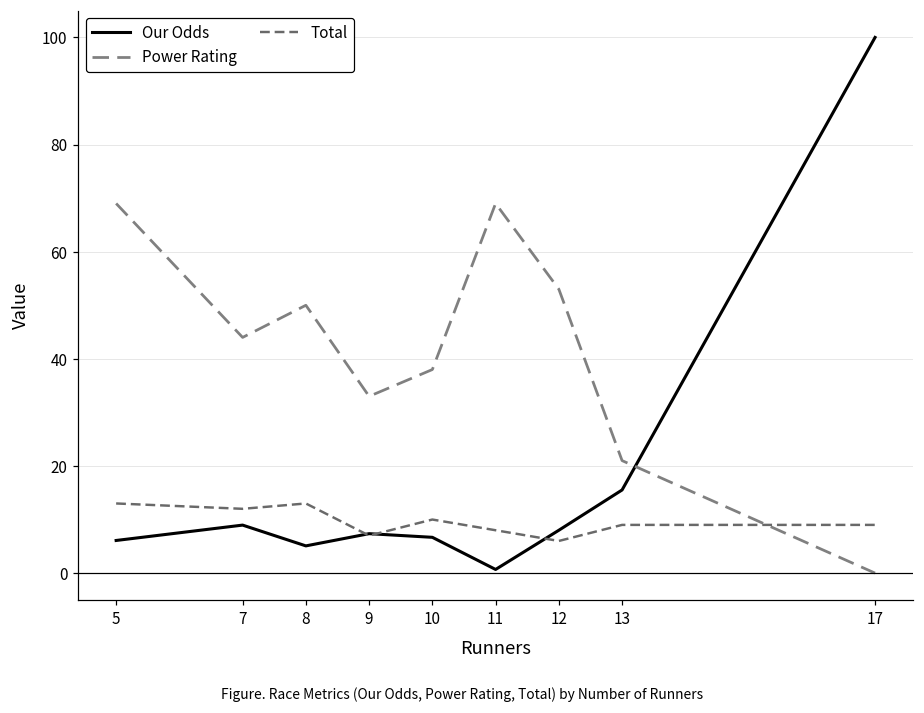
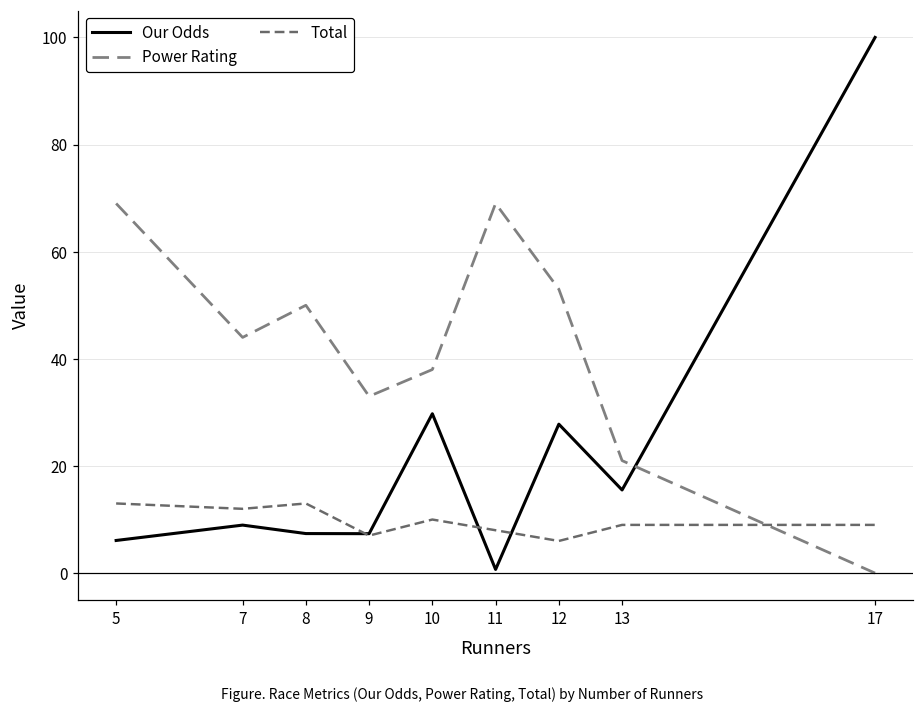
Our Odds, 8: 5 -> 7
Our Odds, 10: 7 -> 30
Our Odds, 12: 8 -> 28
